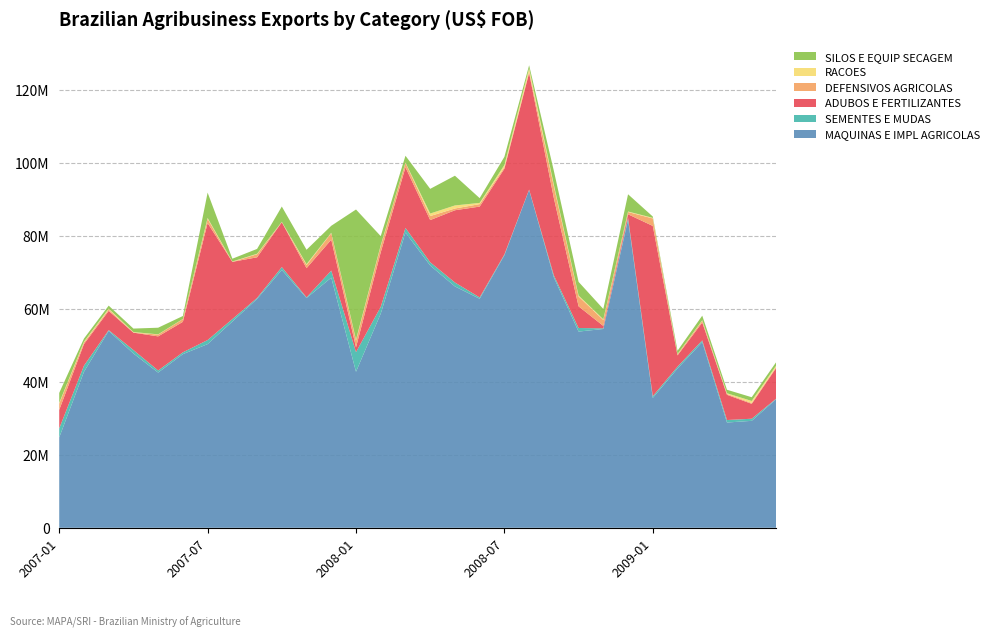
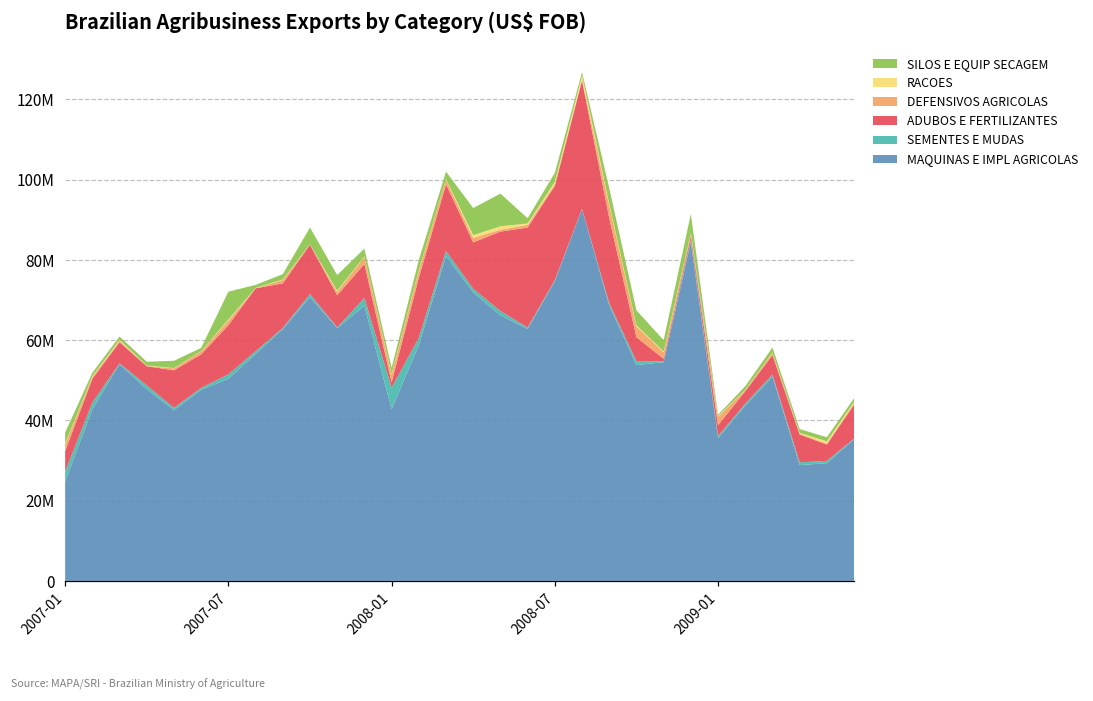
ADUBOS E FERTILIZANTES, 2007-07: 32000000 -> 12000000
SILOS E EQUIP SECAGEM, 2008-01: 36000000 -> 2000000
ADUBOS E FERTILIZANTES, 2009-01: 47000000 -> 3000000
